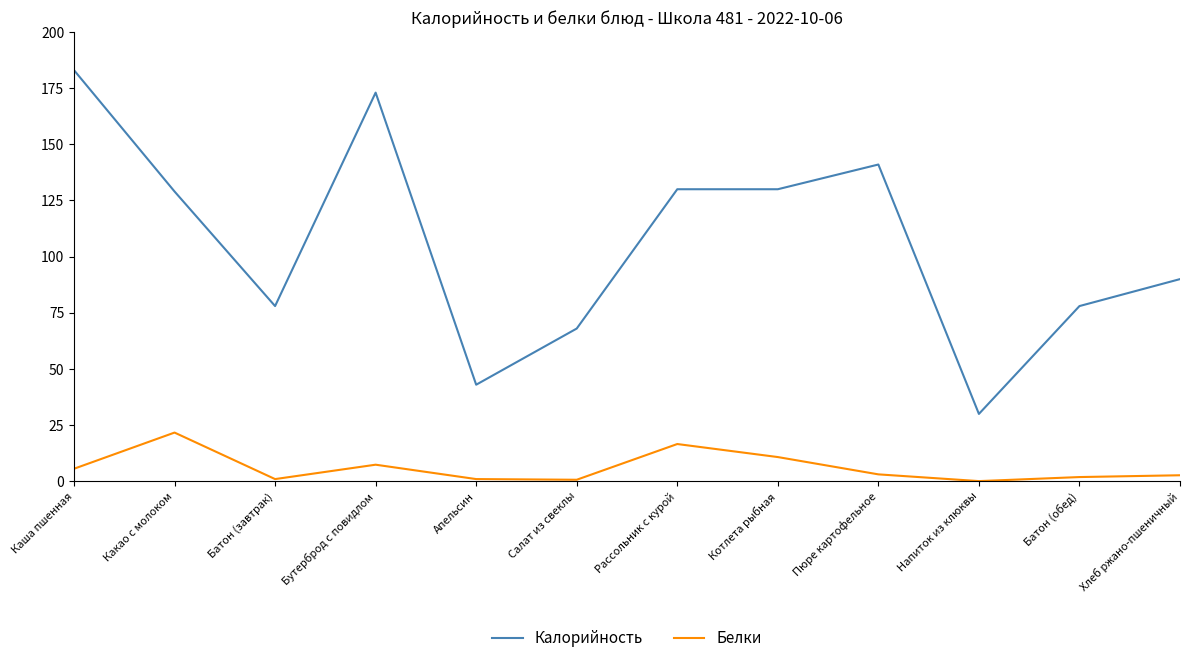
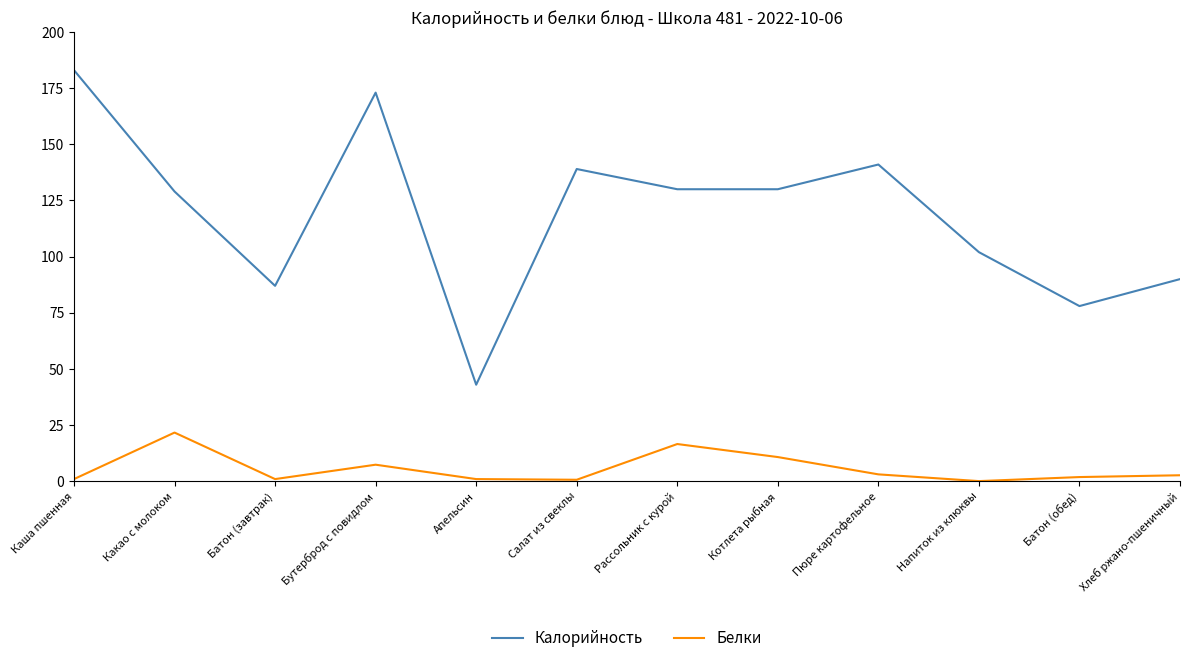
Белки, Каша пшенная: 6 -> 1
Калорийность, Батон (завтрак): 78 -> 87
Калорийность, Салат из свеклы: 68 -> 139
Калорийность, Напиток из клюквы: 30 -> 102
